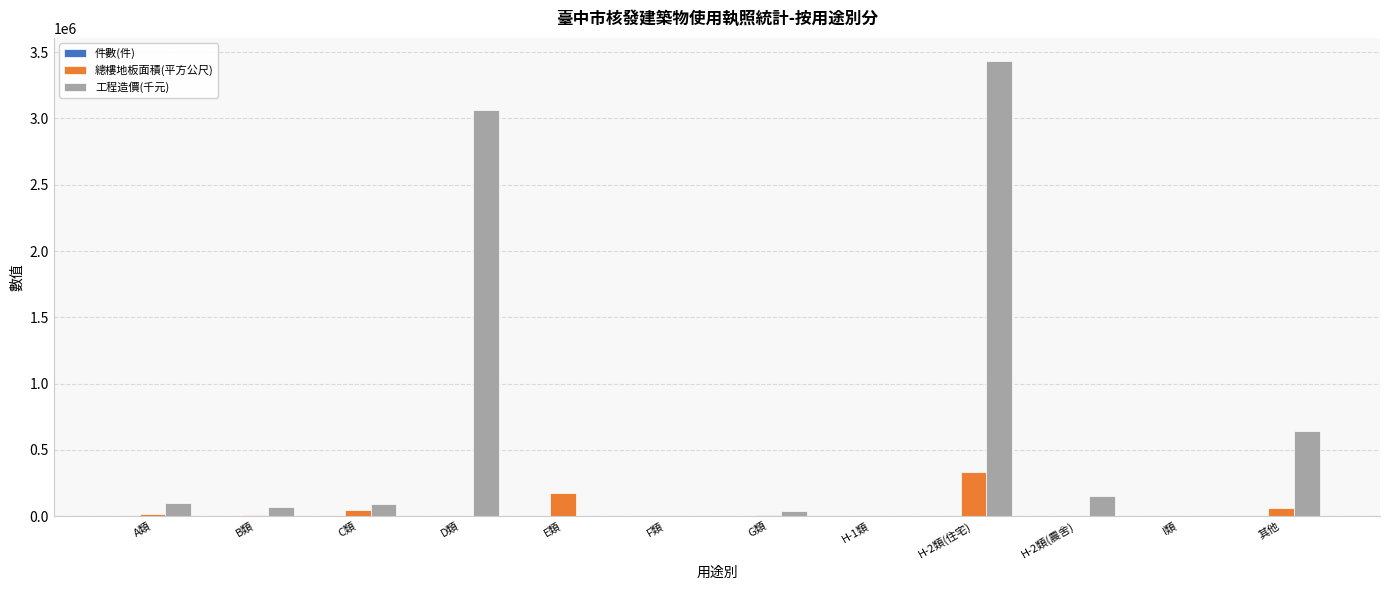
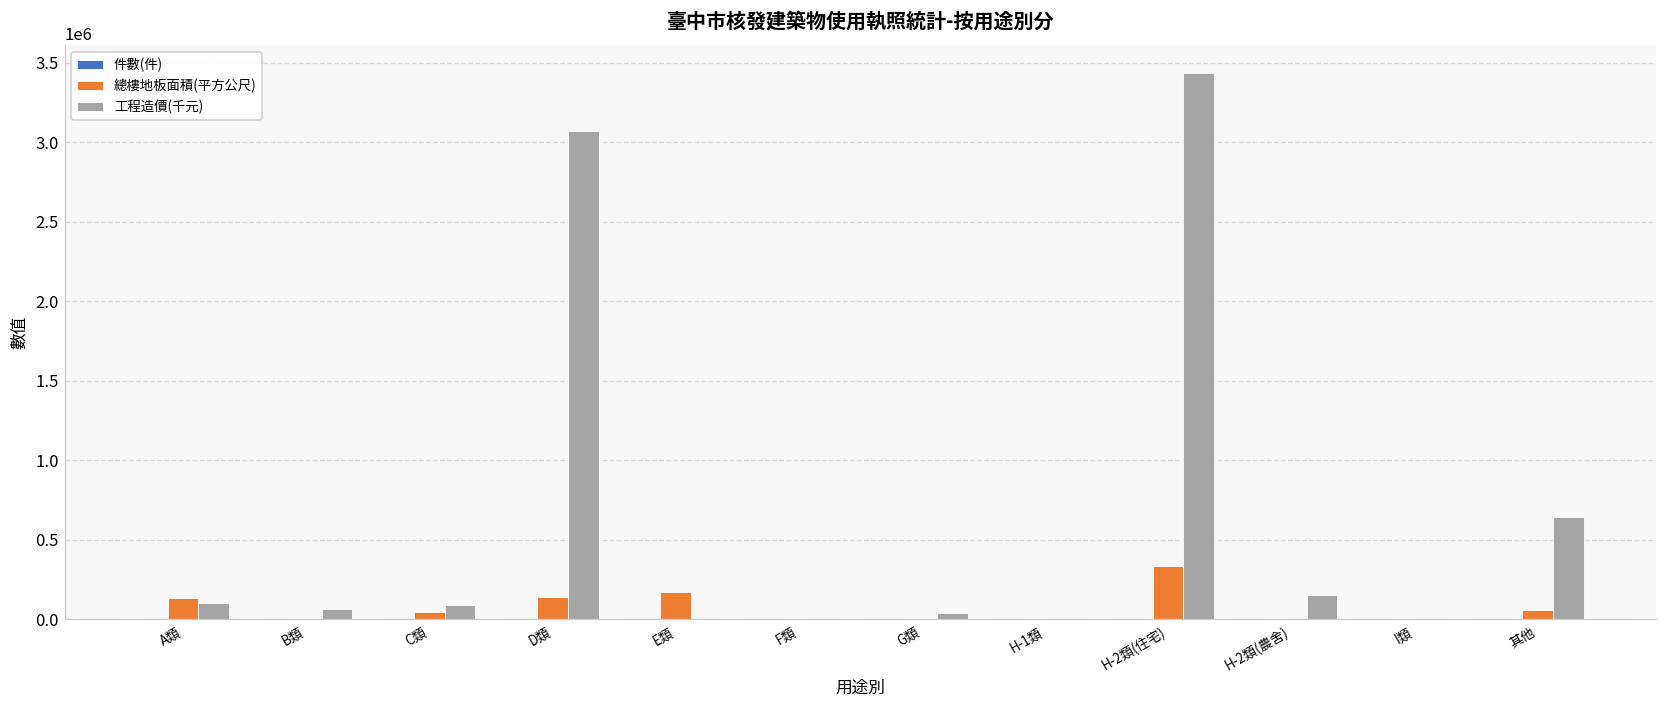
總樓地板面積(平方公尺), A類: 20000 -> 140000
總樓地板面積(平方公尺), D類: 0 -> 140000
